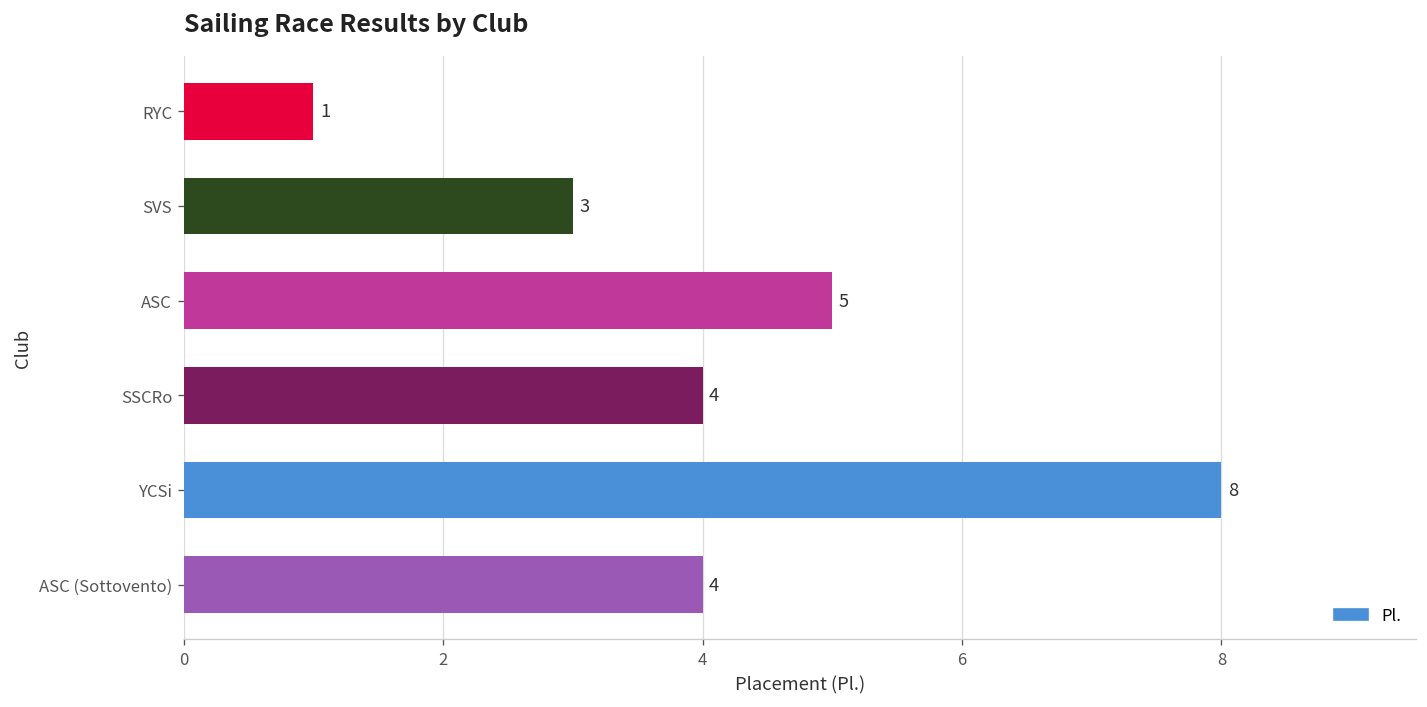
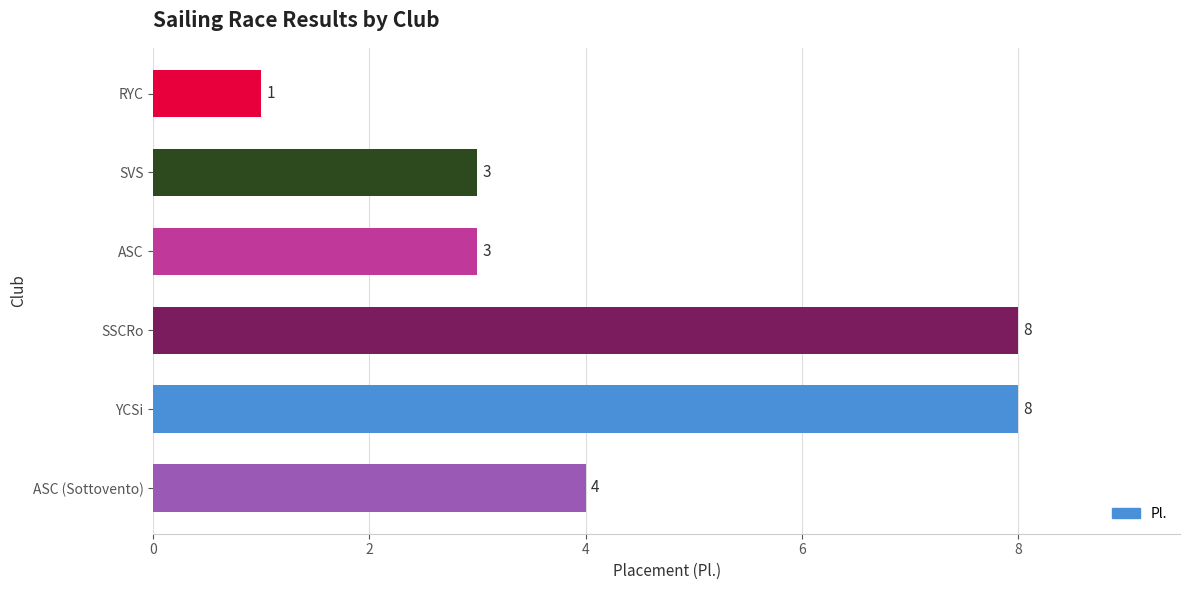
ASC: 5 -> 3
SSCRo: 4 -> 8
